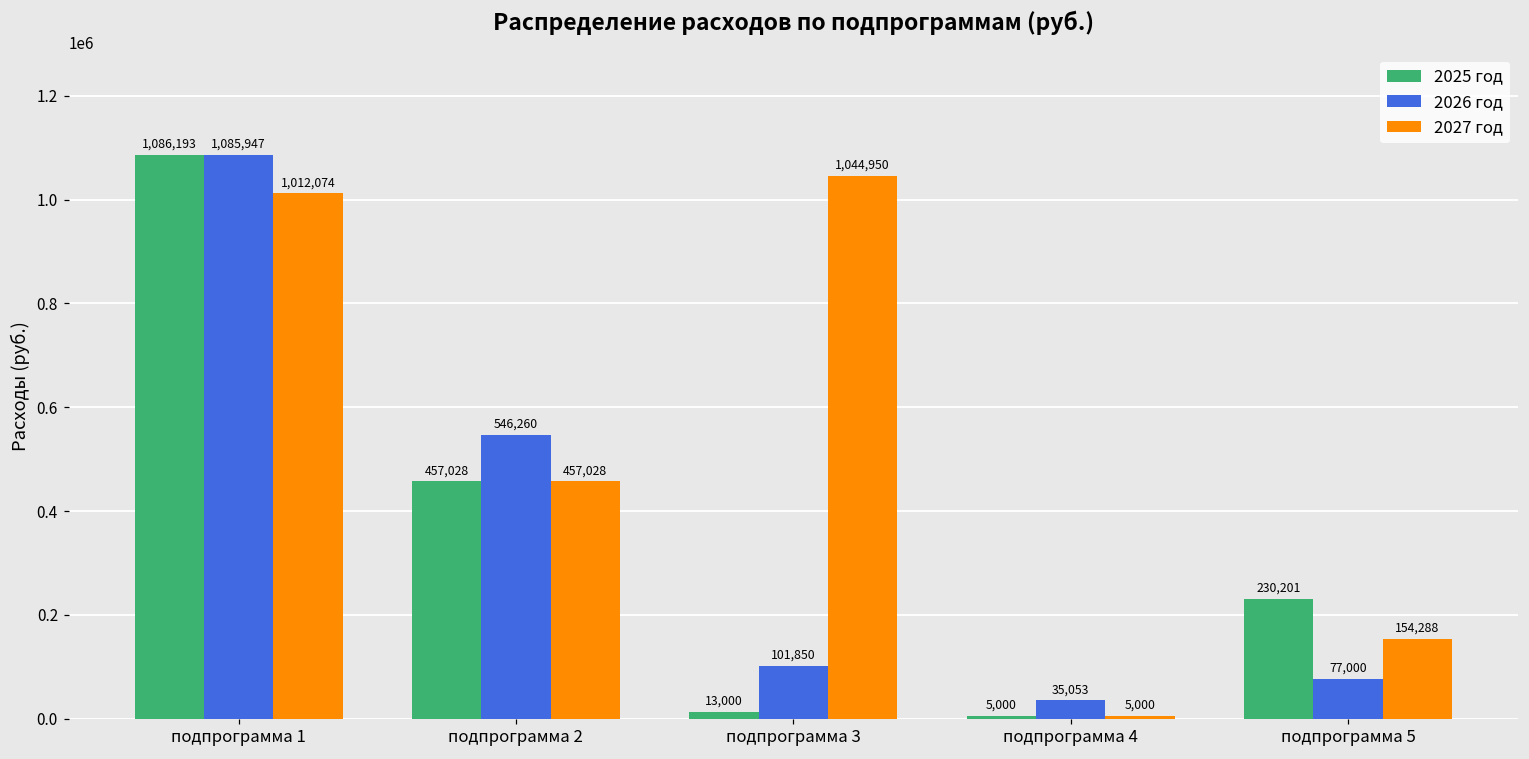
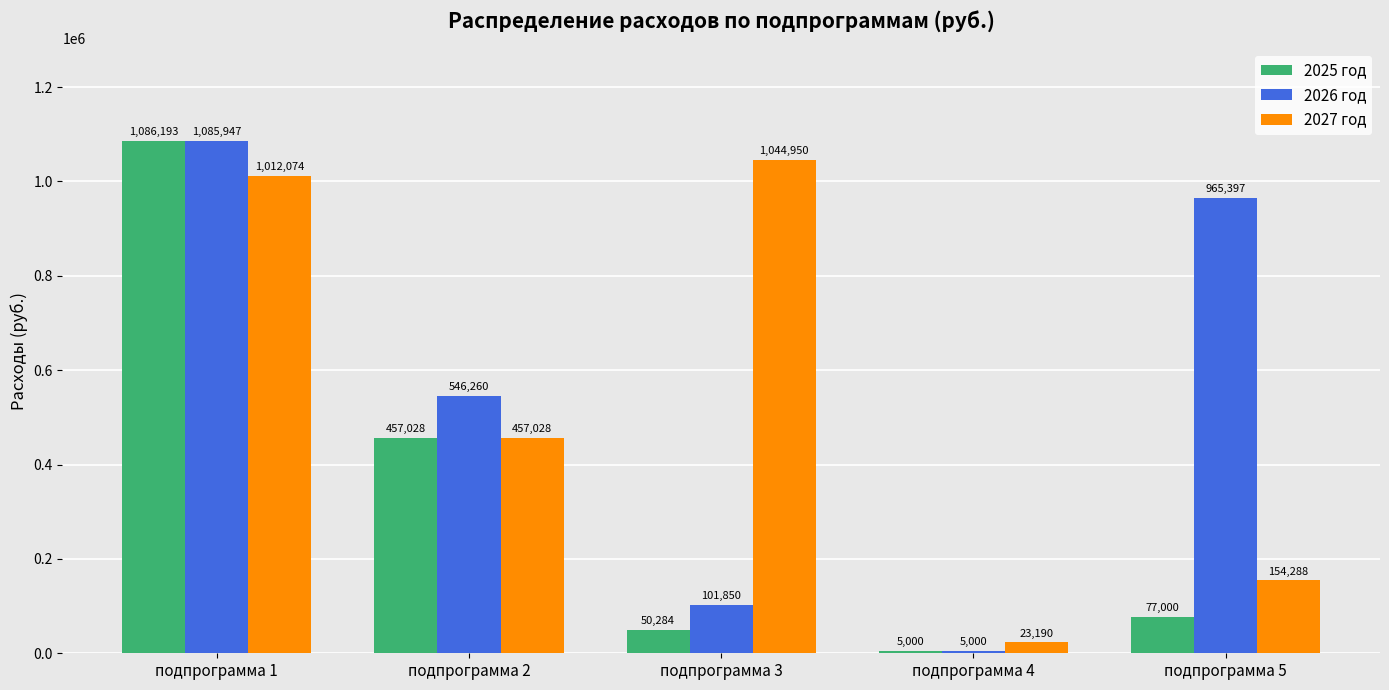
2025 год, подпрограмма 3: 13,000 -> 50,284
2026 год, подпрограмма 4: 35,053 -> 5,000
2027 год, подпрограмма 4: 5,000 -> 23,190
2025 год, подпрограмма 5: 230,201 -> 77,000
2026 год, подпрограмма 5: 77,000 -> 965,397
